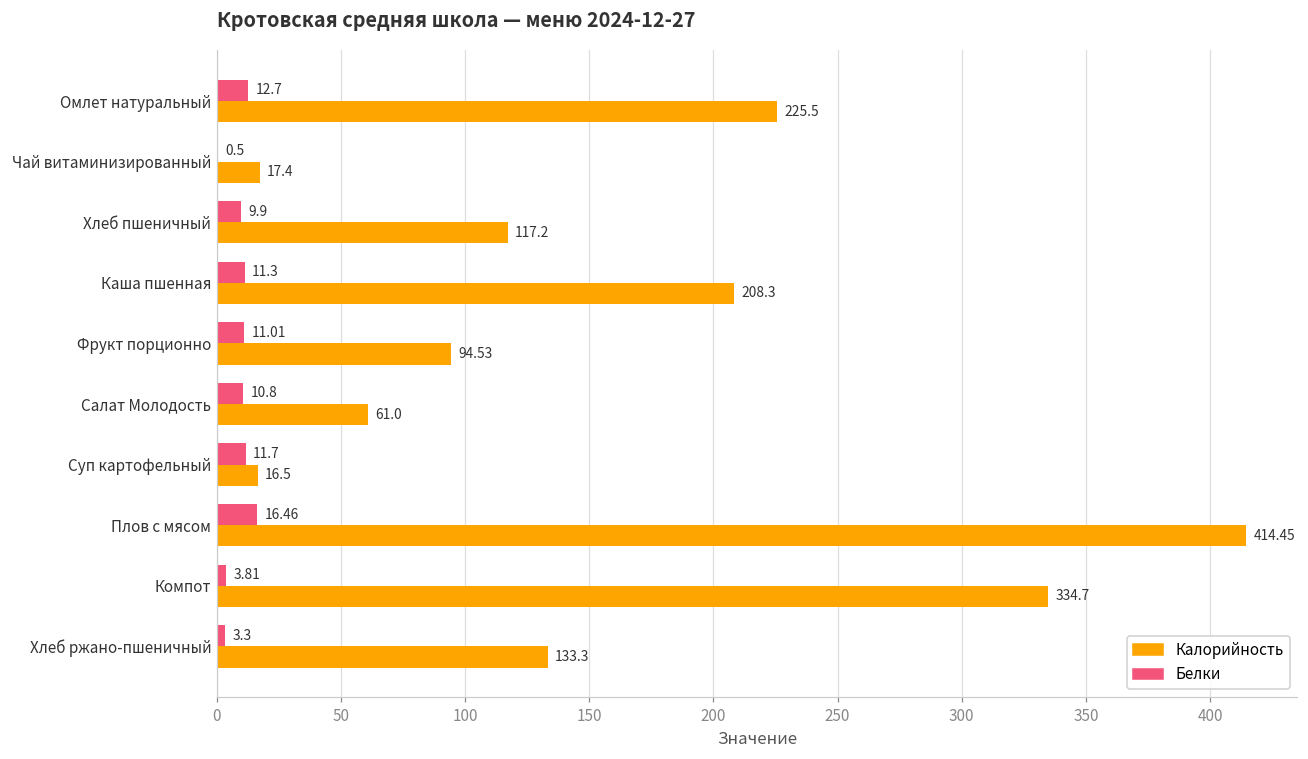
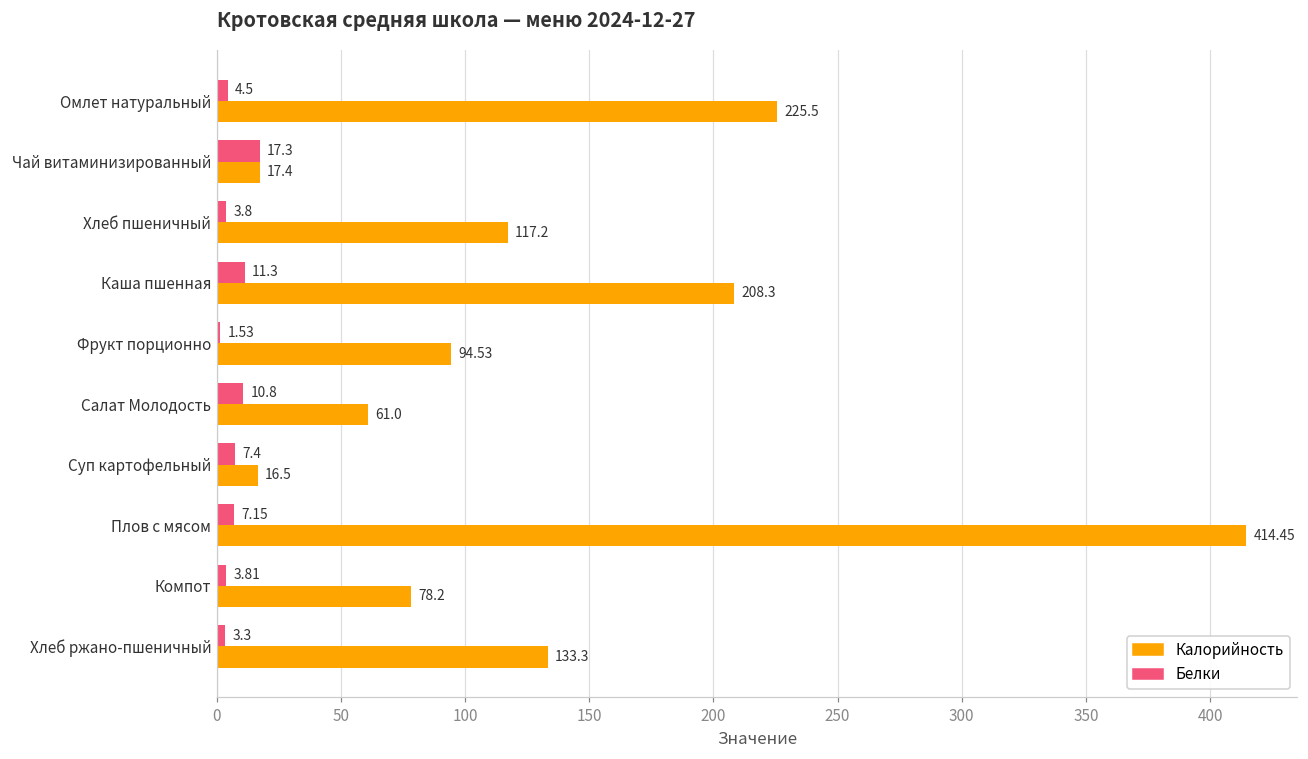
Белки, Омлет натуральный: 12.7 -> 4.5
Белки, Чай витаминизированный: 0.5 -> 17.3
Белки, Хлеб пшеничный: 9.9 -> 3.8
Белки, Фрукт порционно: 11.01 -> 1.53
Белки, Суп картофельный: 11.7 -> 7.4
Белки, Плов с мясом: 16.46 -> 7.15
Калорийность, Компот: 334.7 -> 78.2
